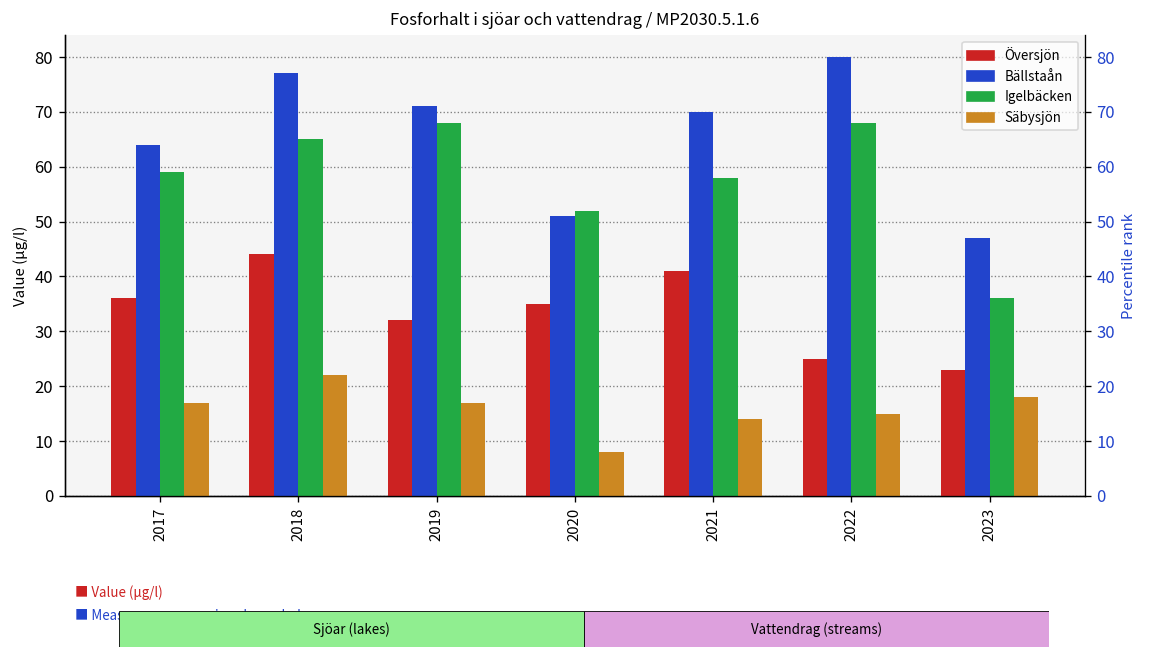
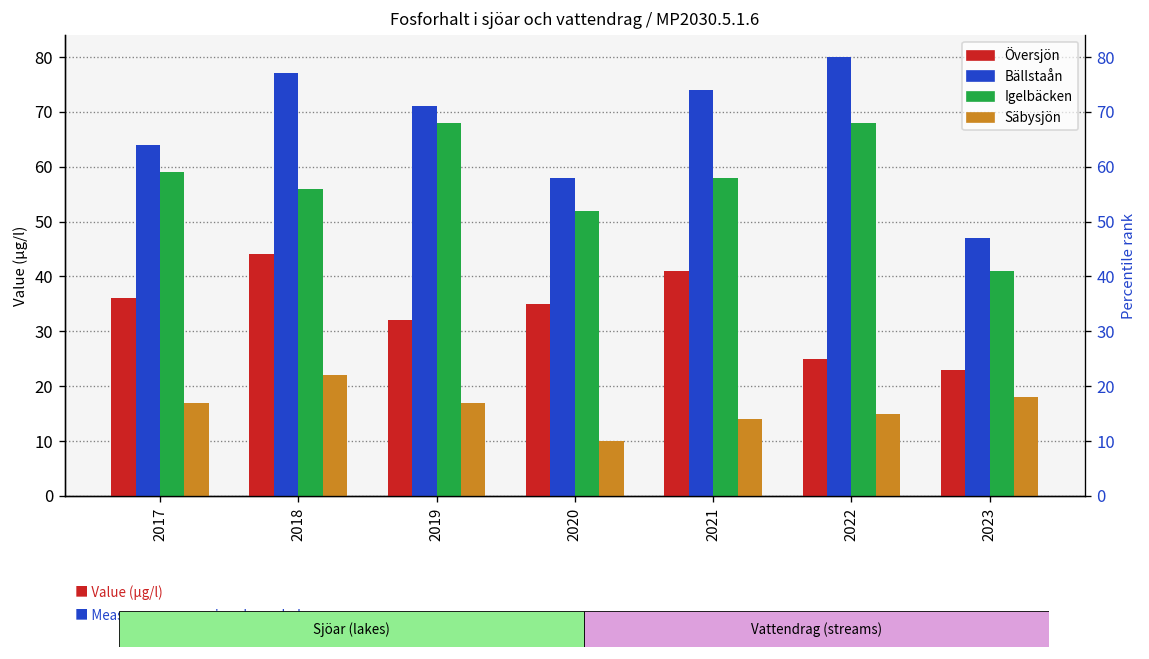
Igelbäcken, 2018: 65 -> 56
Bällstaån, 2020: 51 -> 58
Säbysjön, 2020: 8 -> 10
Bällstaån, 2021: 70 -> 74
Igelbäcken, 2023: 36 -> 41
